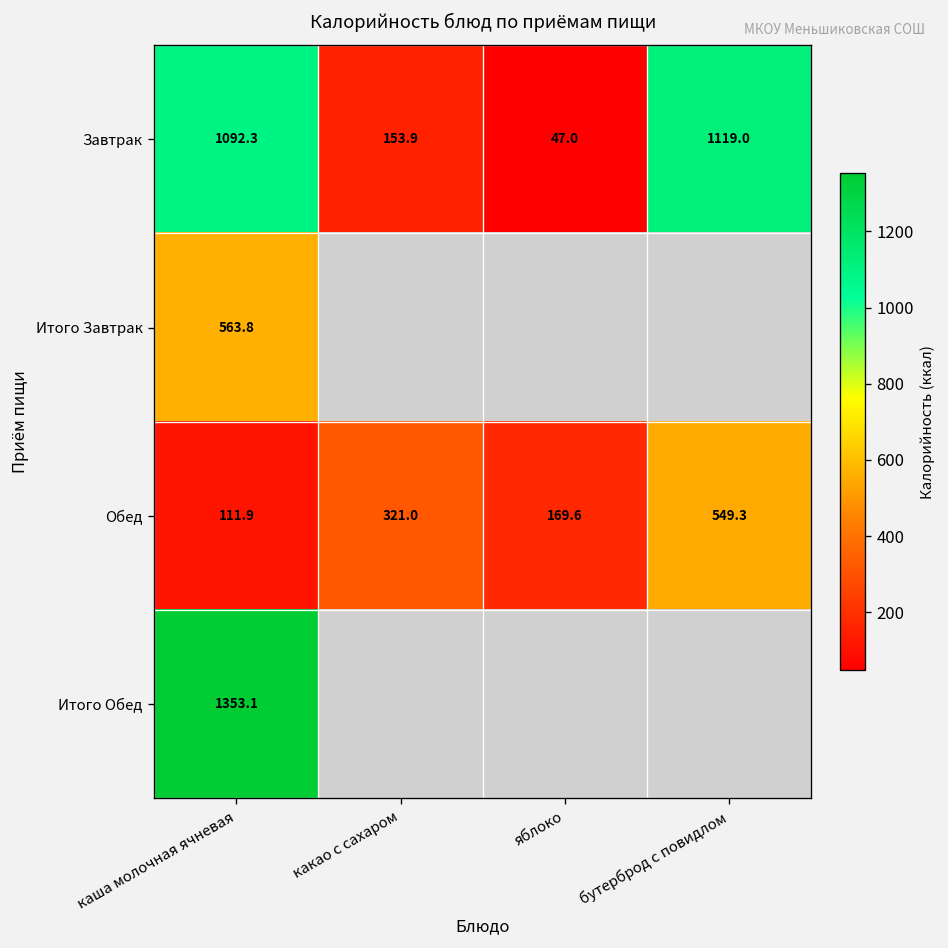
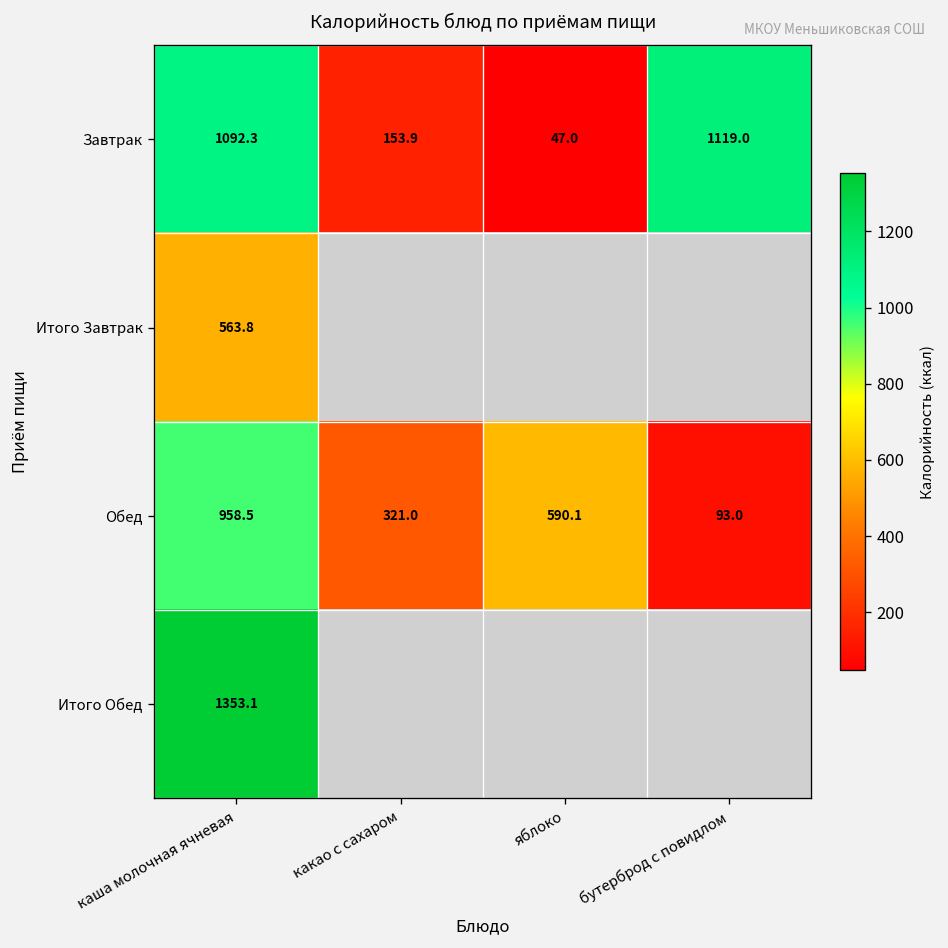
Обед, каша молочная ячневая: 111.9 -> 958.5
Обед, яблоко: 169.6 -> 590.1
Обед, бутерброд с повидлом: 549.3 -> 93.0
